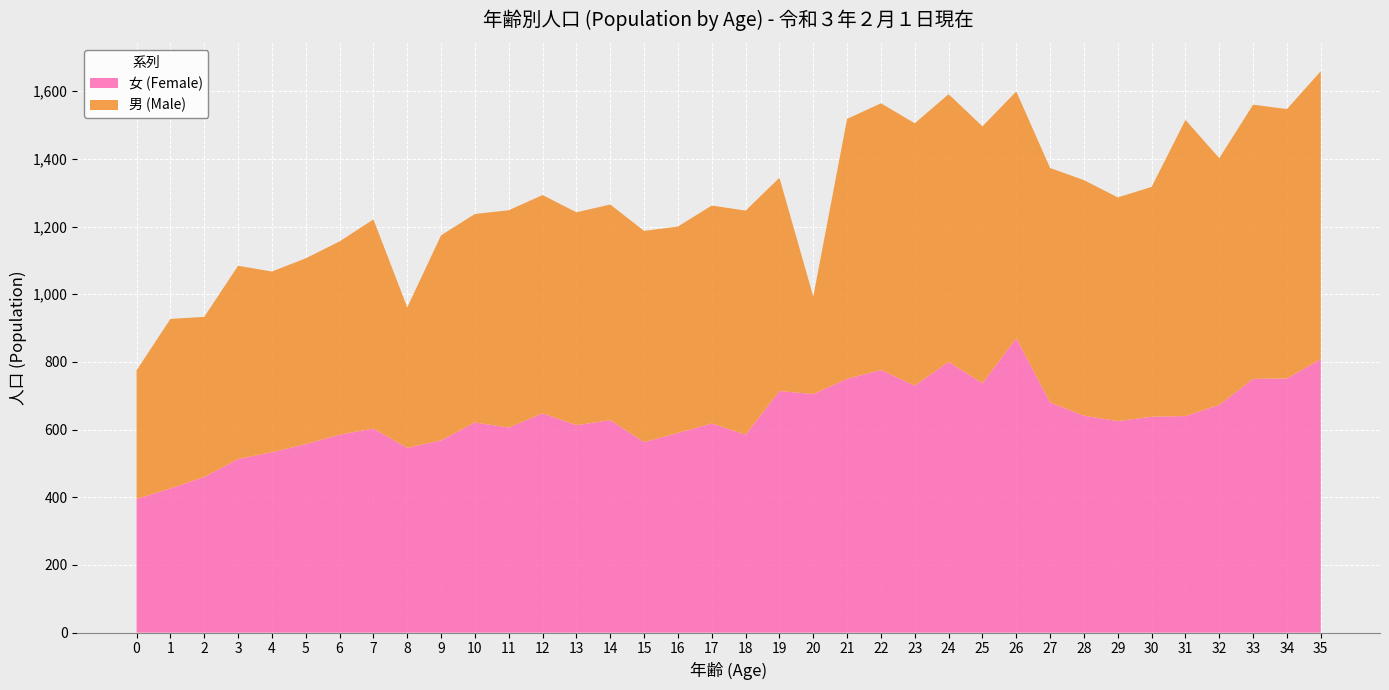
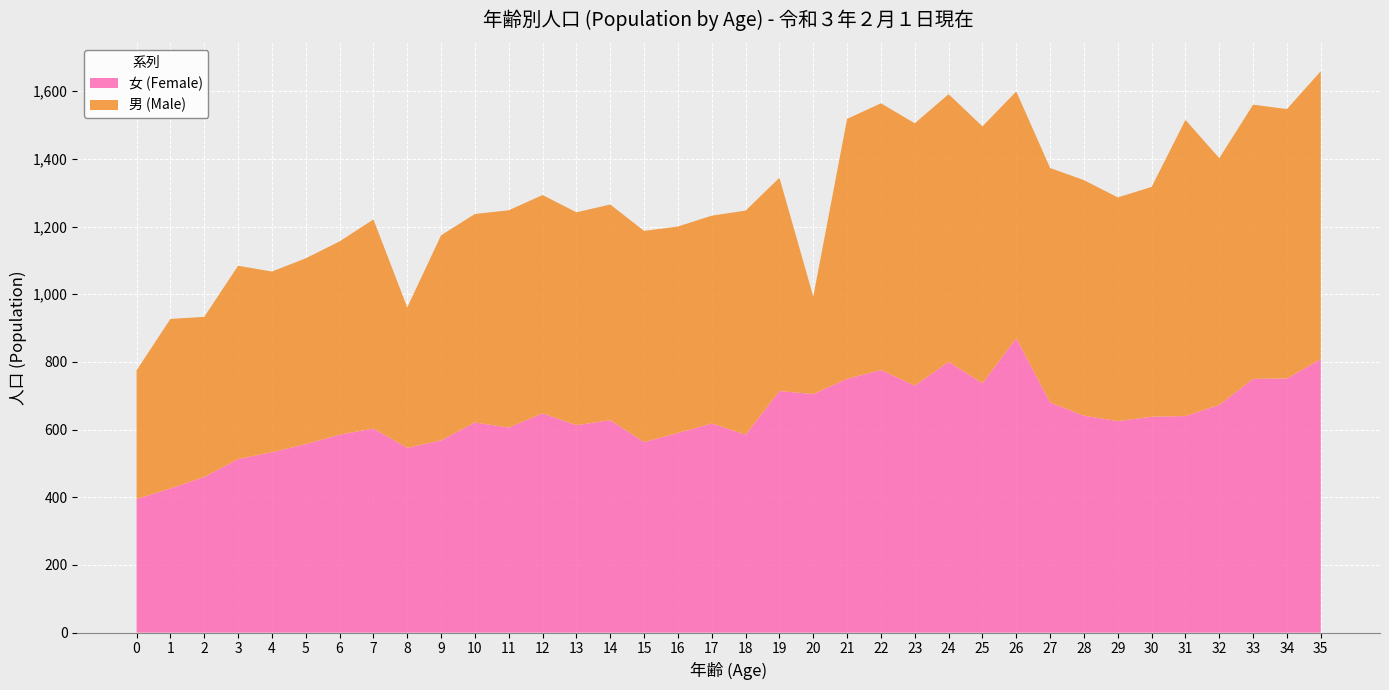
男 (Male), 17: 640 -> 610
